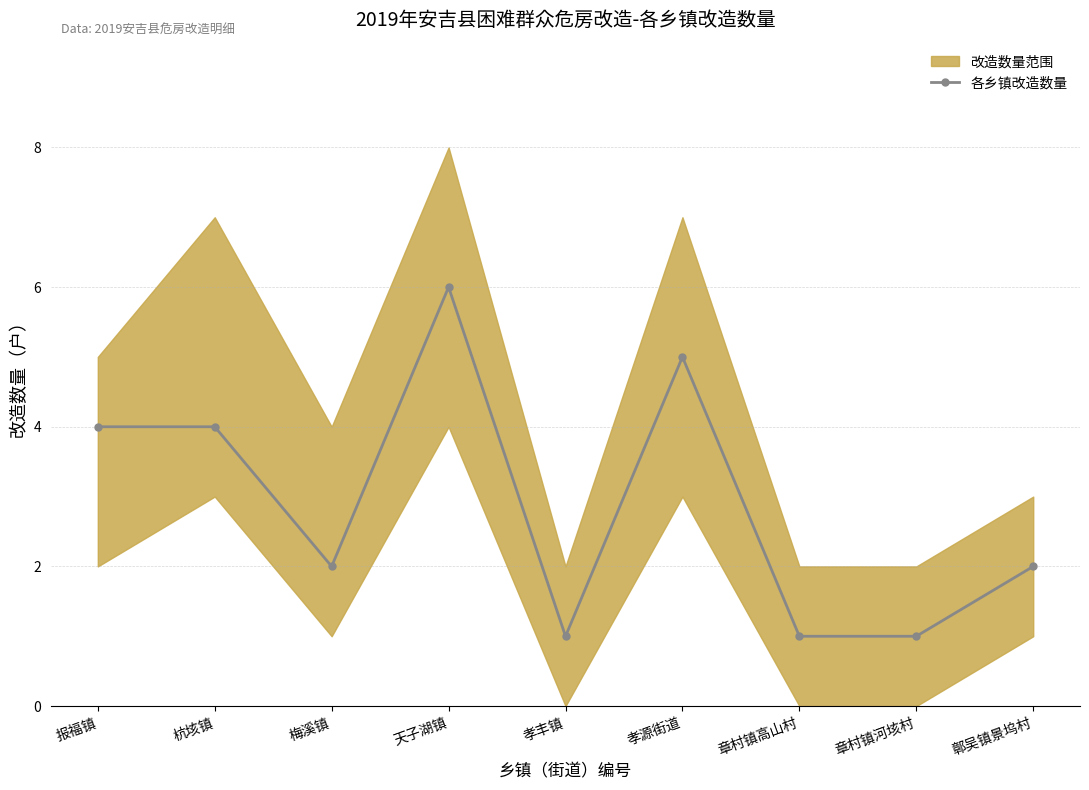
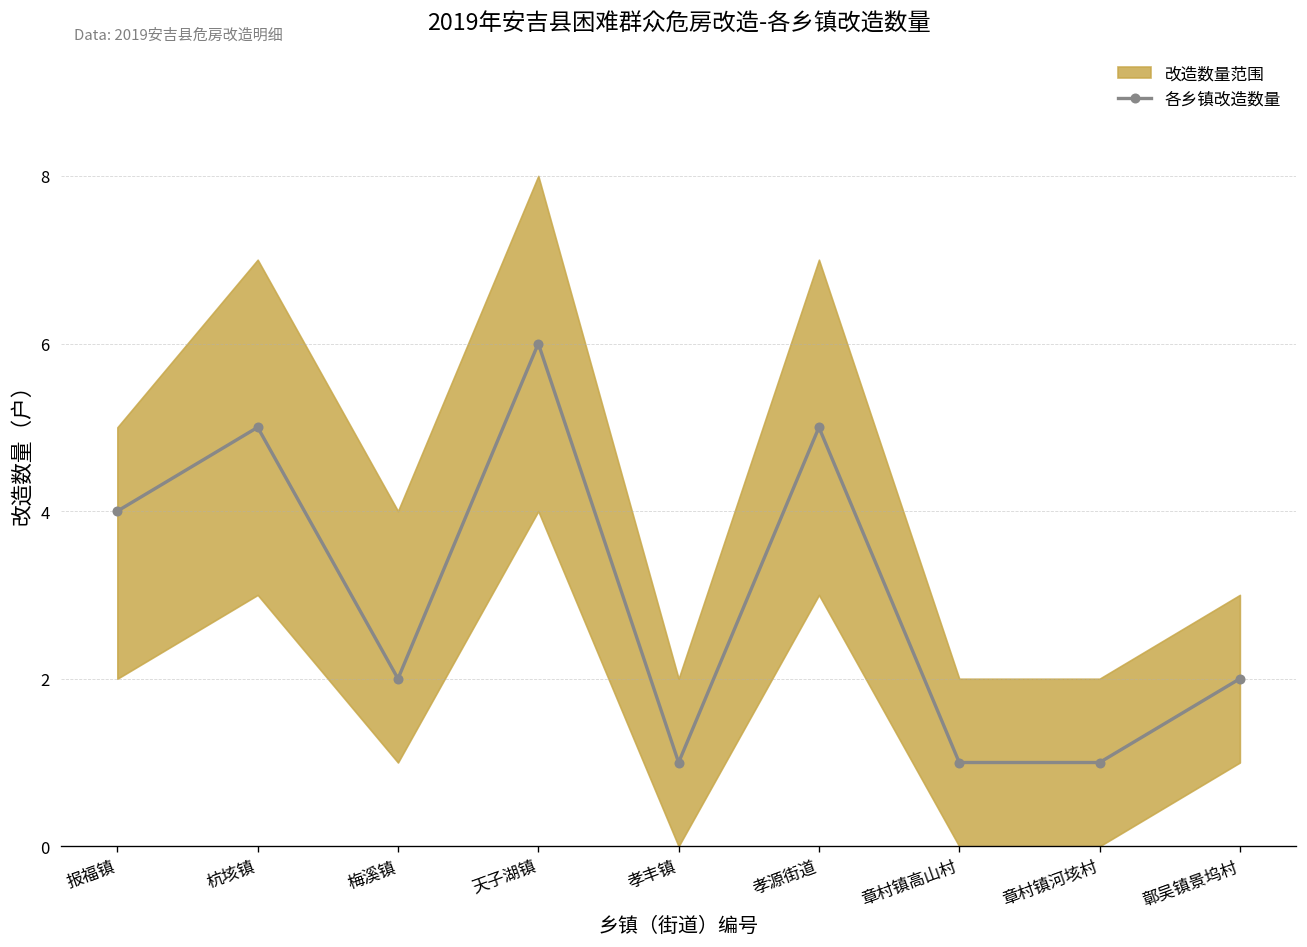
各乡镇改造数量, 杭垓镇: 4 -> 5
